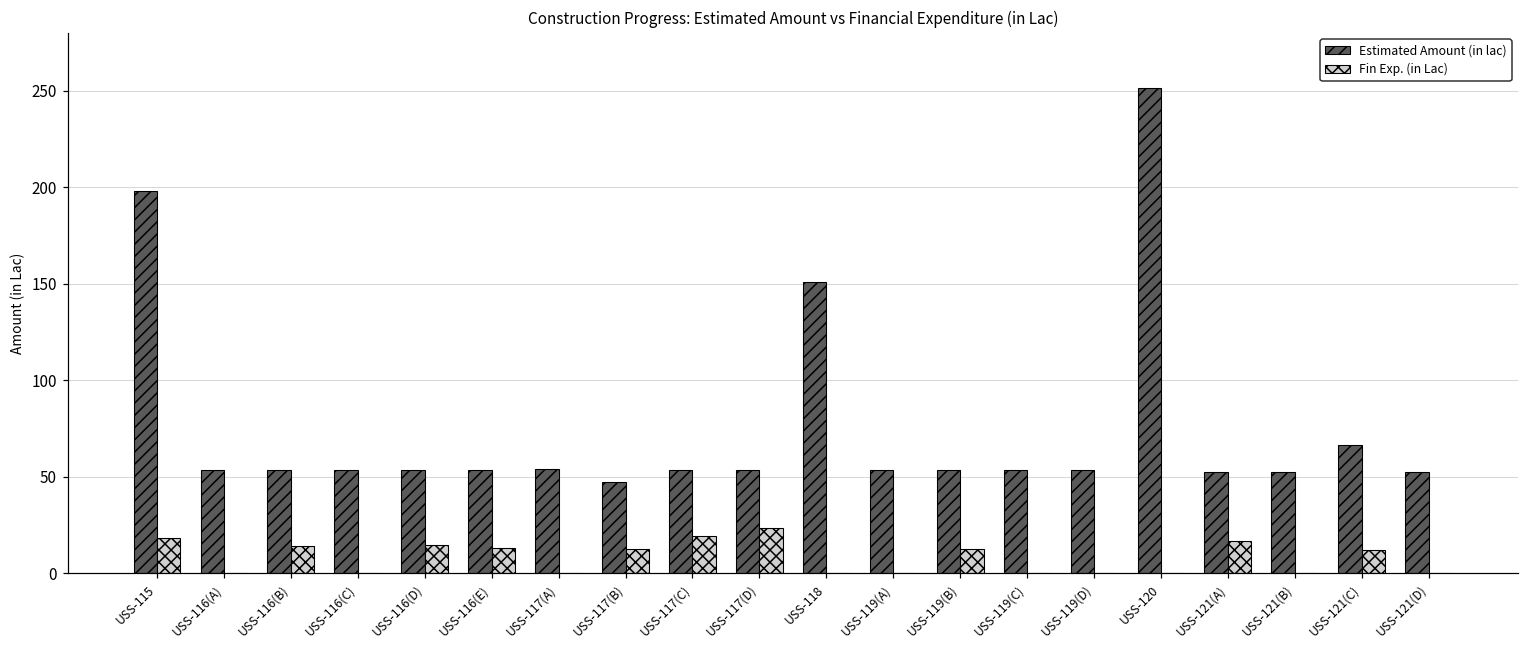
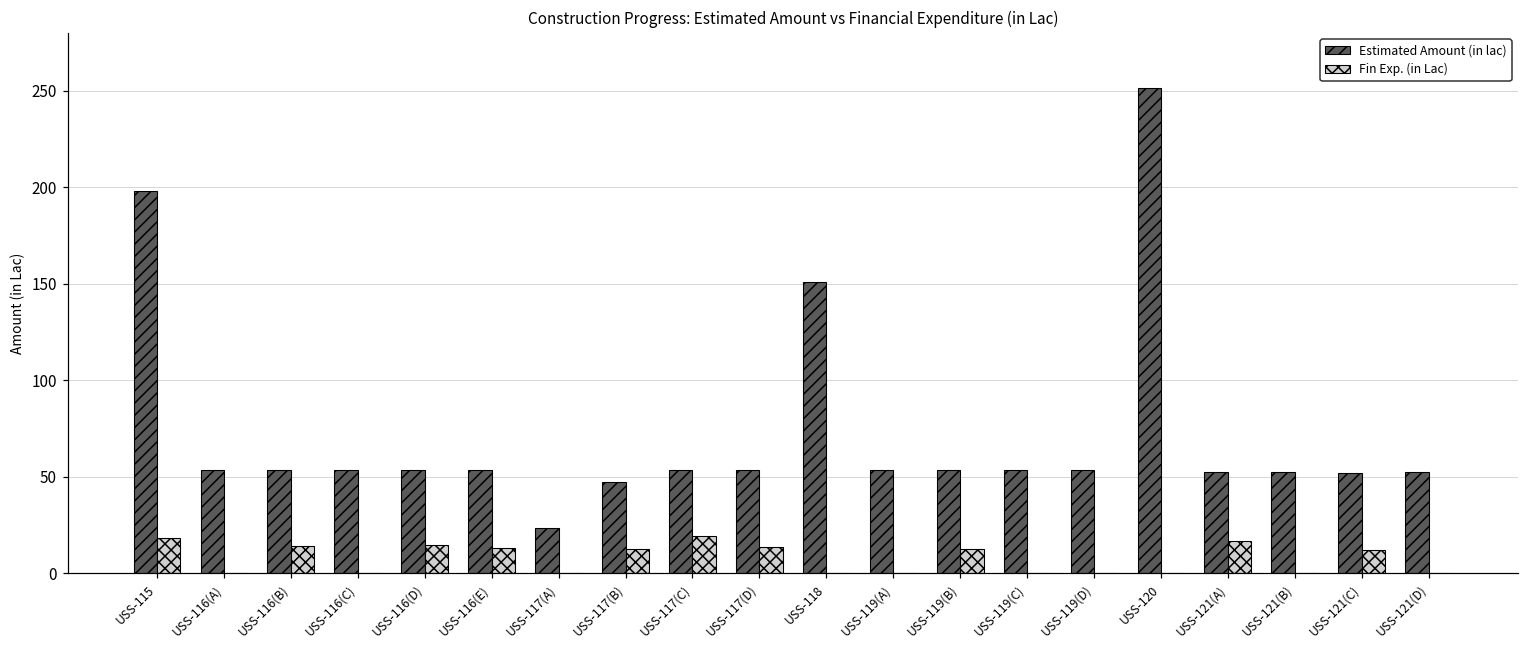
Estimated Amount (in lac), USS-117(A): 54 -> 24
Fin Exp. (in Lac), USS-117(D): 23 -> 14
Estimated Amount (in lac), USS-121(C): 66 -> 52
